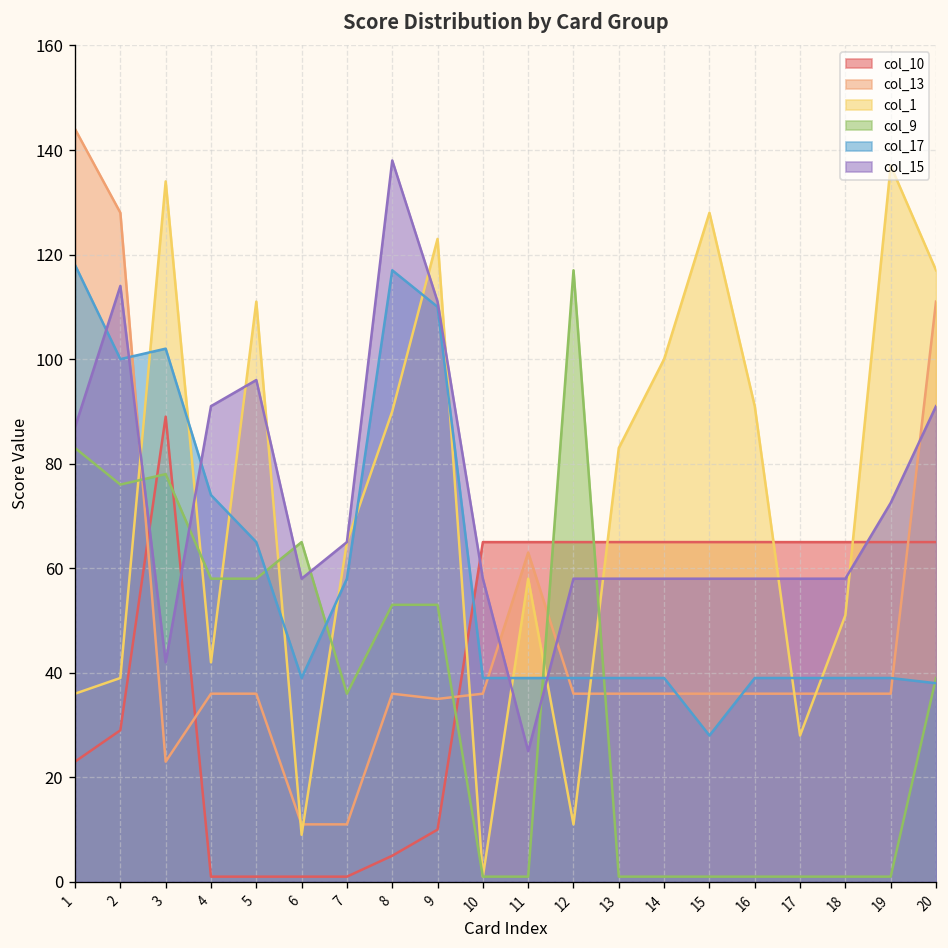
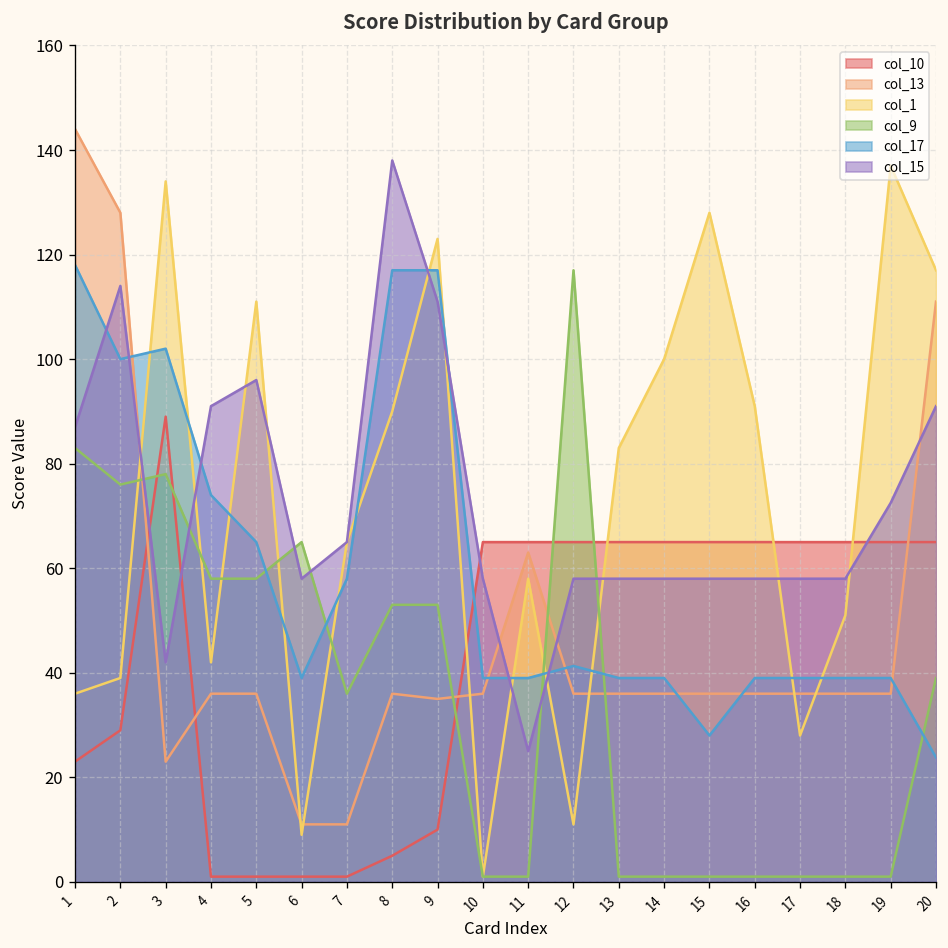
col_17, 9: 110 -> 117
col_17, 12: 39 -> 41
col_17, 20: 38 -> 24
